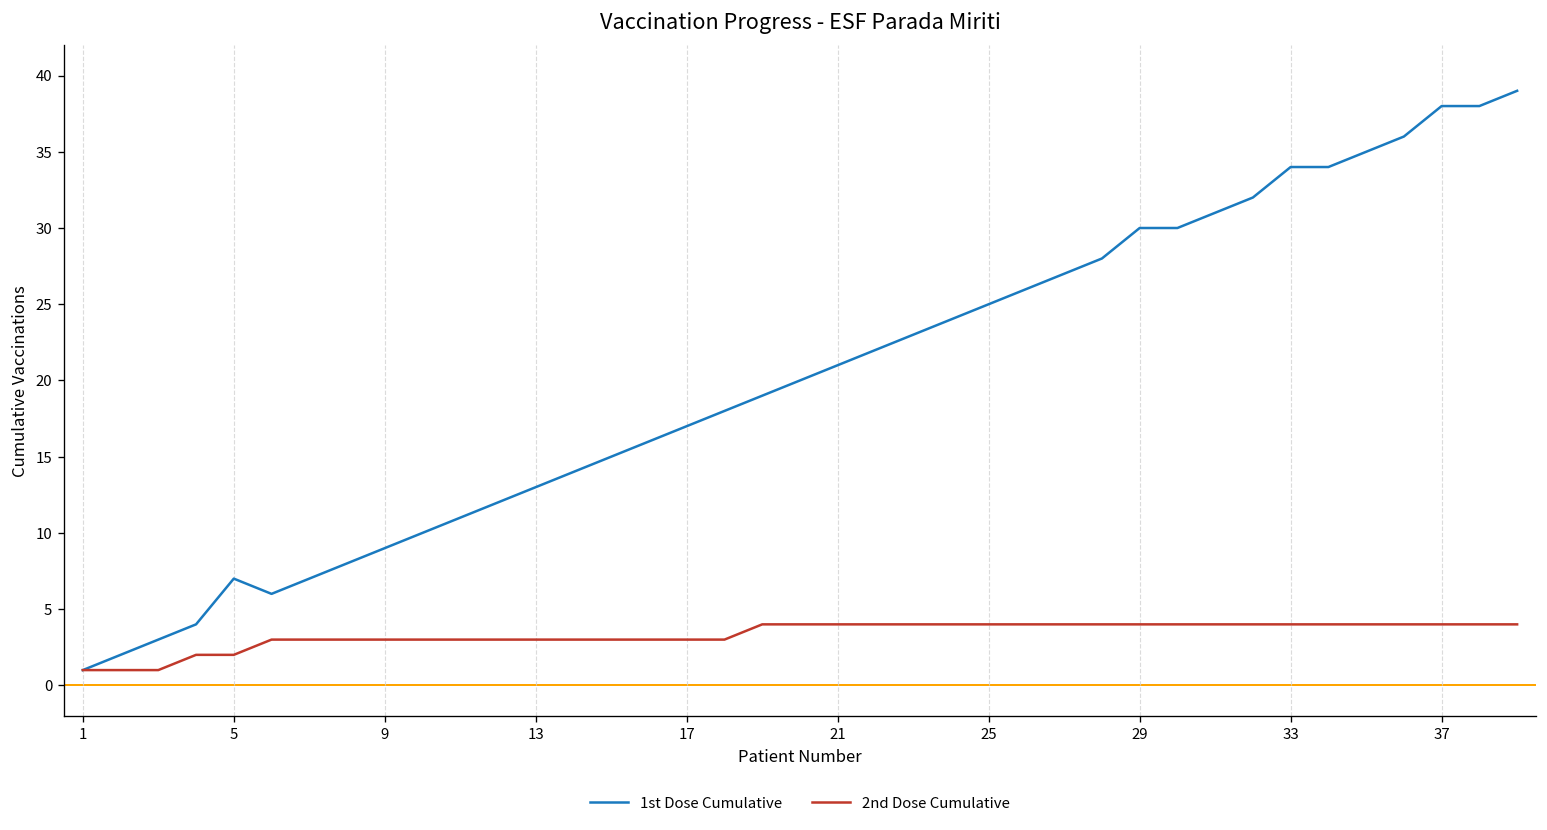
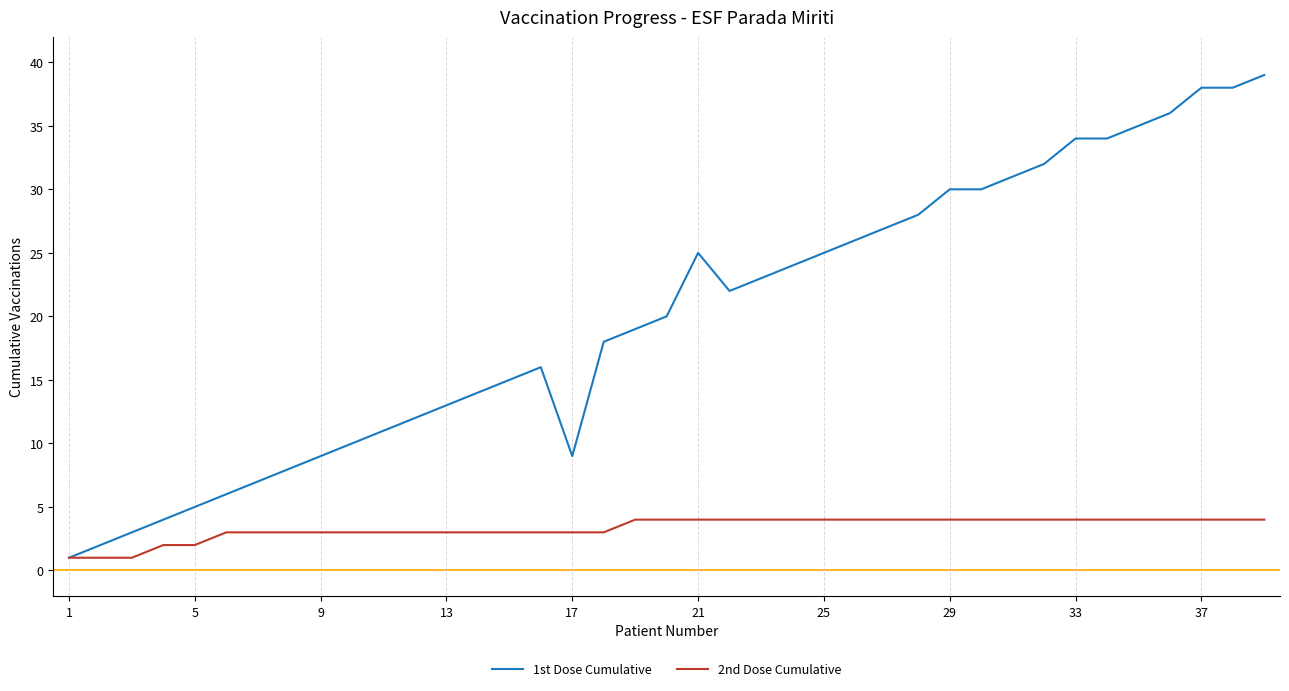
1st Dose Cumulative, 5: 7 -> 5
1st Dose Cumulative, 17: 17 -> 9
1st Dose Cumulative, 21: 21 -> 25
